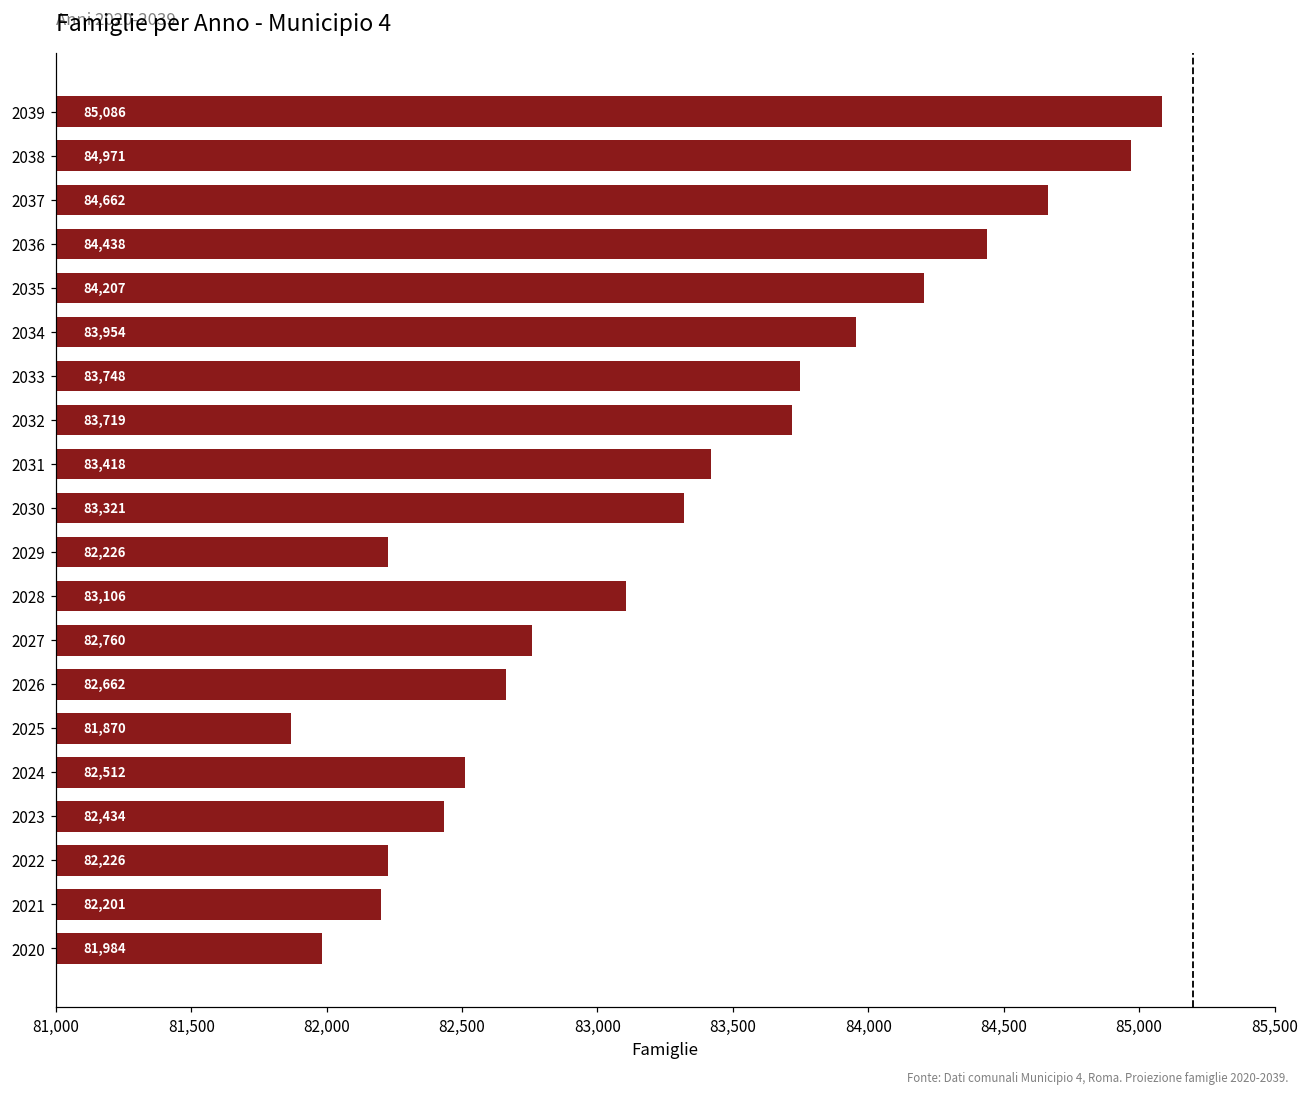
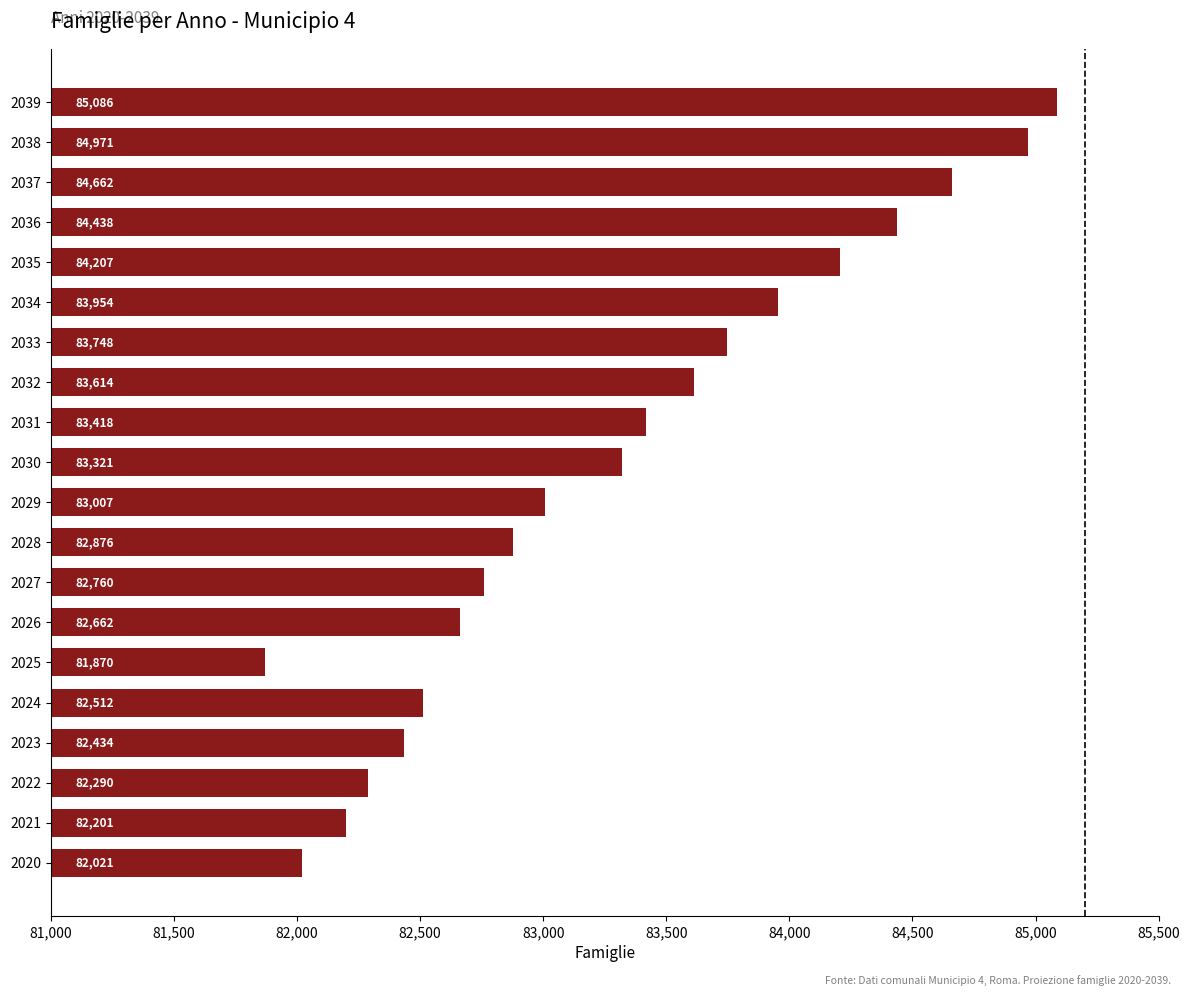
2032: 83,719 -> 83,614
2029: 82,226 -> 83,007
2028: 83,106 -> 82,876
2022: 82,226 -> 82,290
2020: 81,984 -> 82,021
